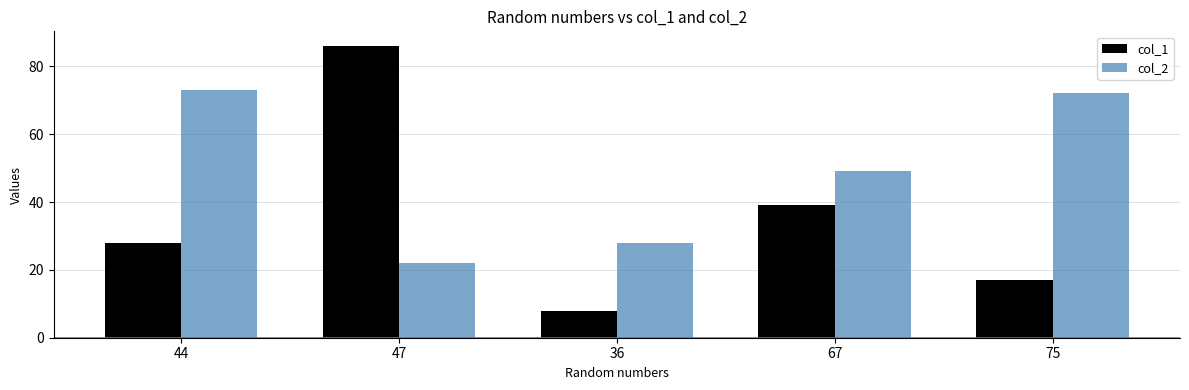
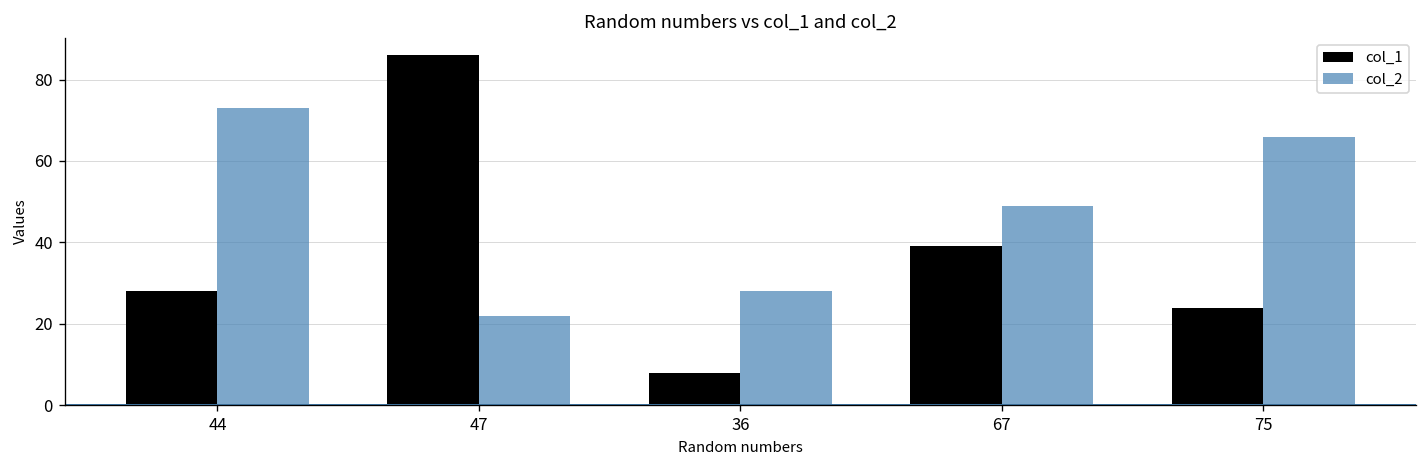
col_1, 75: 17 -> 24
col_2, 75: 72 -> 66
